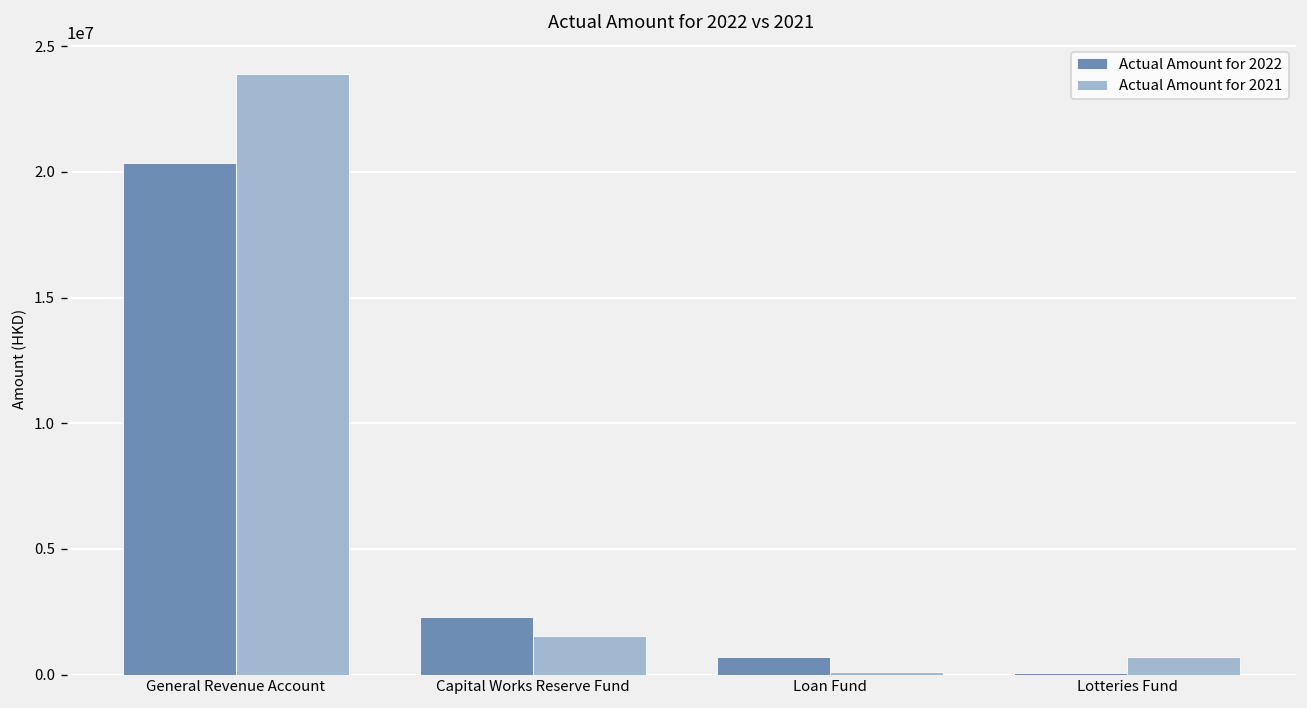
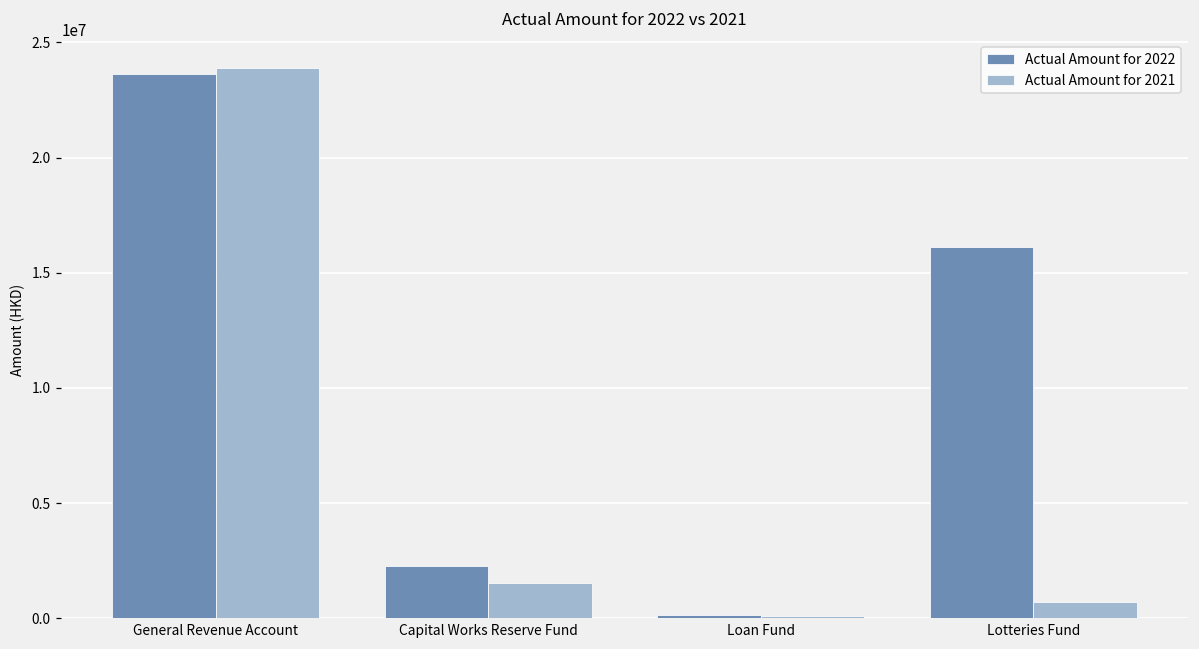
Actual Amount for 2022, General Revenue Account: 20300000 -> 23600000
Actual Amount for 2022, Loan Fund: 700000 -> 100000
Actual Amount for 2022, Lotteries Fund: 100000 -> 16100000
